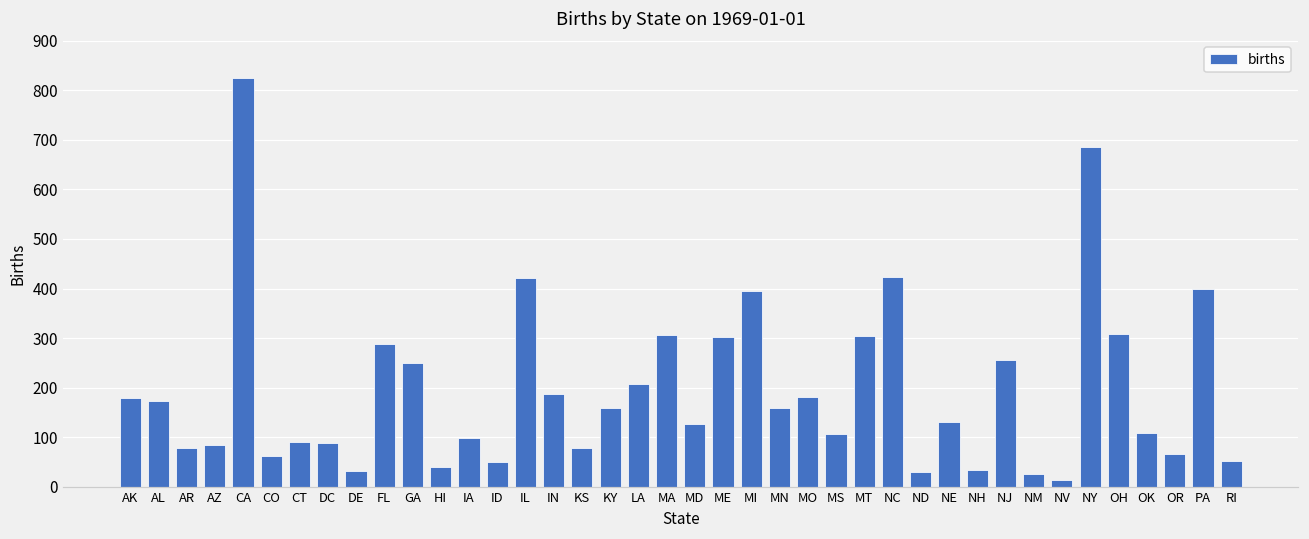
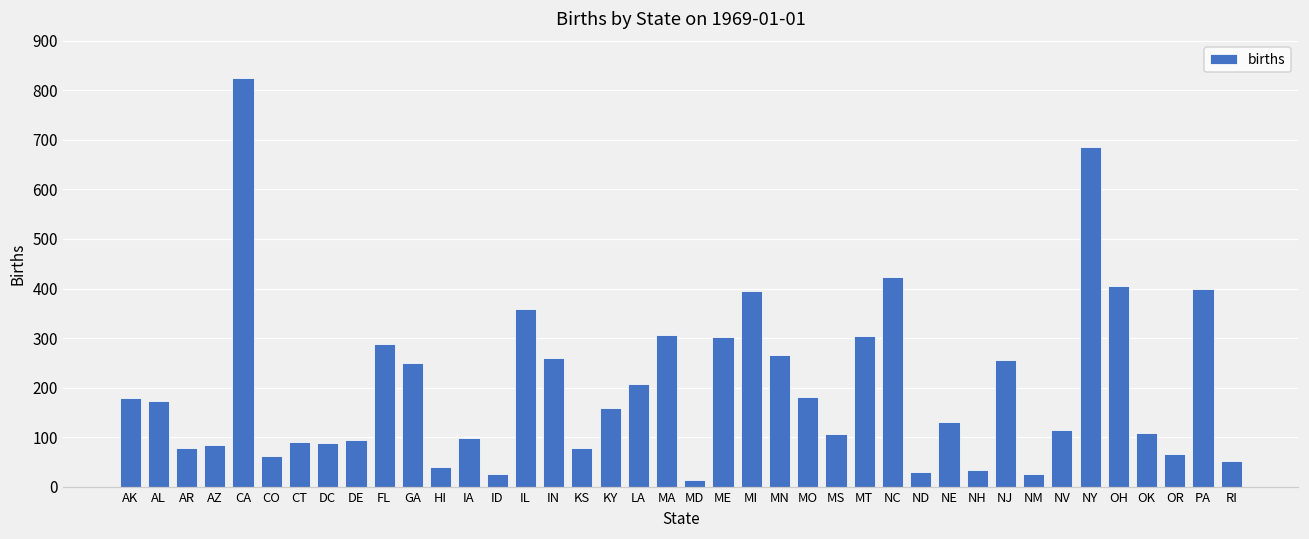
DE: 30 -> 90
ID: 50 -> 30
IL: 420 -> 360
IN: 190 -> 260
MD: 130 -> 10
MN: 160 -> 270
NV: 10 -> 110
OH: 310 -> 410
